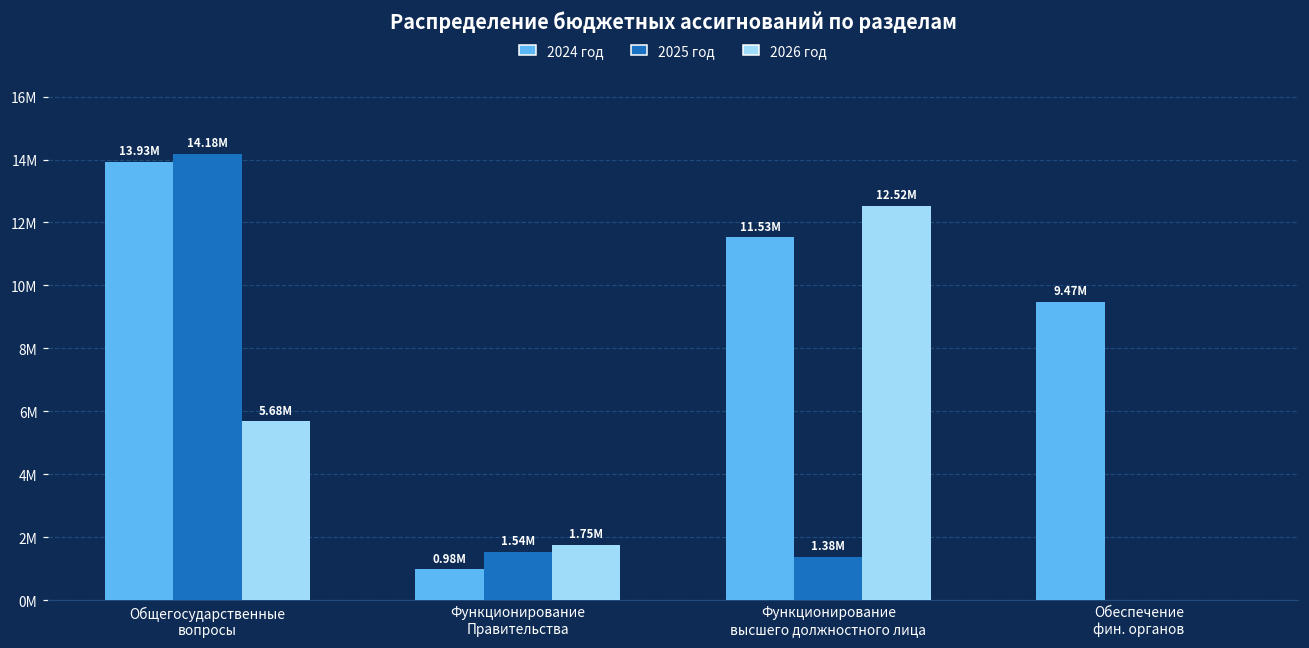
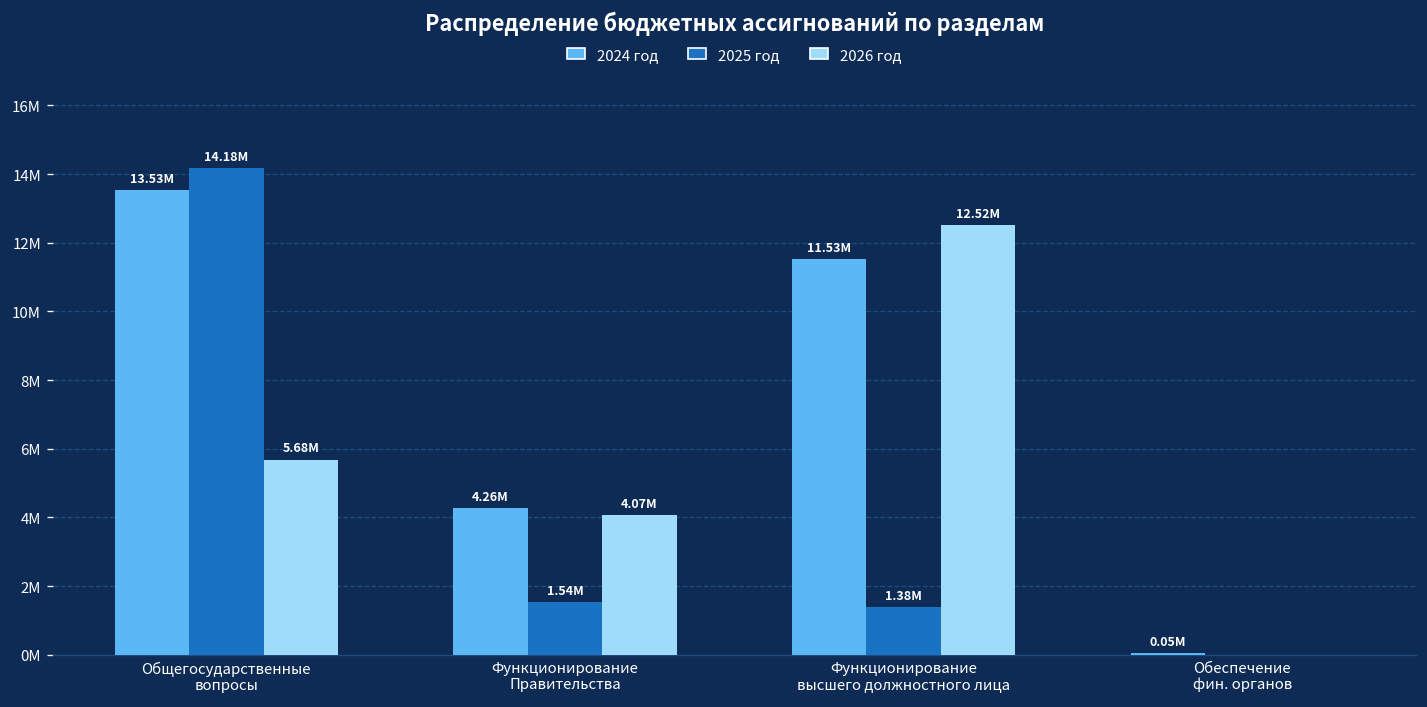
2024 год, Общегосударственные вопросы: 13.93М -> 13.53М
2024 год, Функционирование Правительства: 0.98М -> 4.26М
2026 год, Функционирование Правительства: 1.75М -> 4.07М
2024 год, Обеспечение фин. органов: 9.47М -> 0.05М
